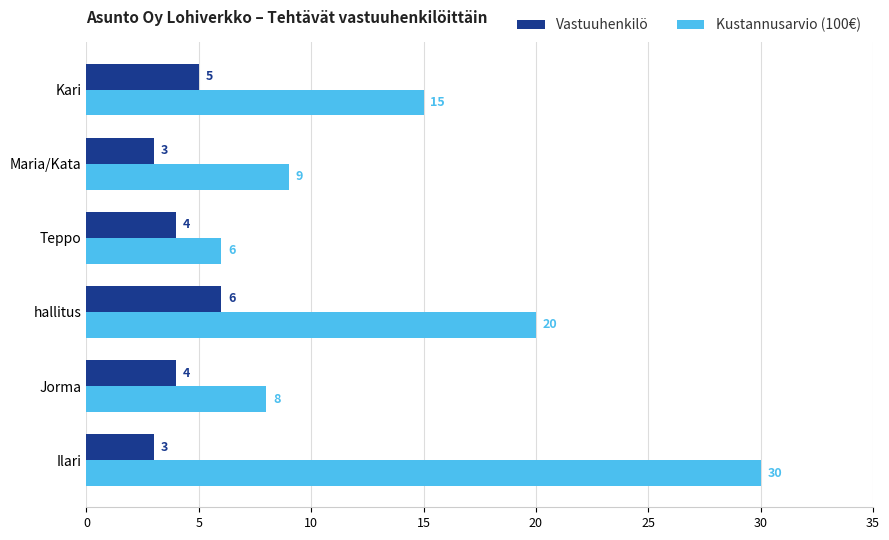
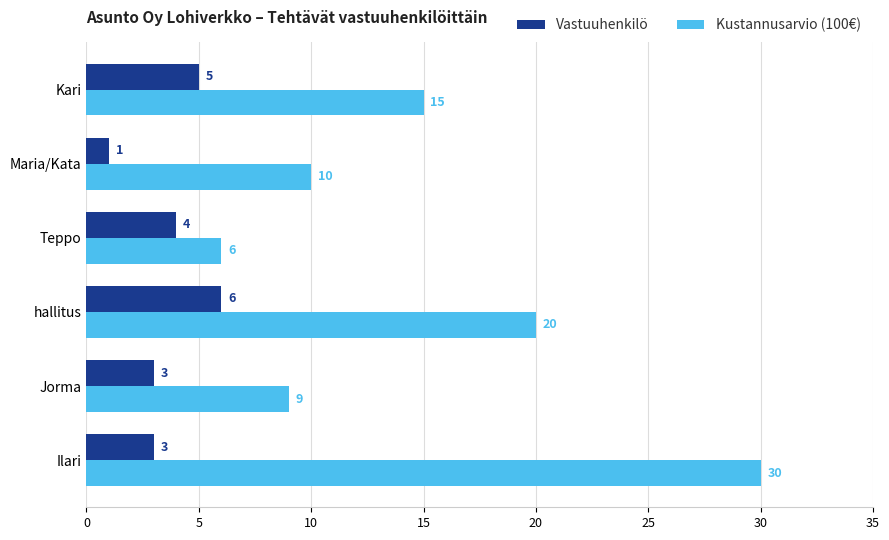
Vastuuhenkilö, Maria/Kata: 3 -> 1
Kustannusarvio (100€), Maria/Kata: 9 -> 10
Vastuuhenkilö, Jorma: 4 -> 3
Kustannusarvio (100€), Jorma: 8 -> 9
